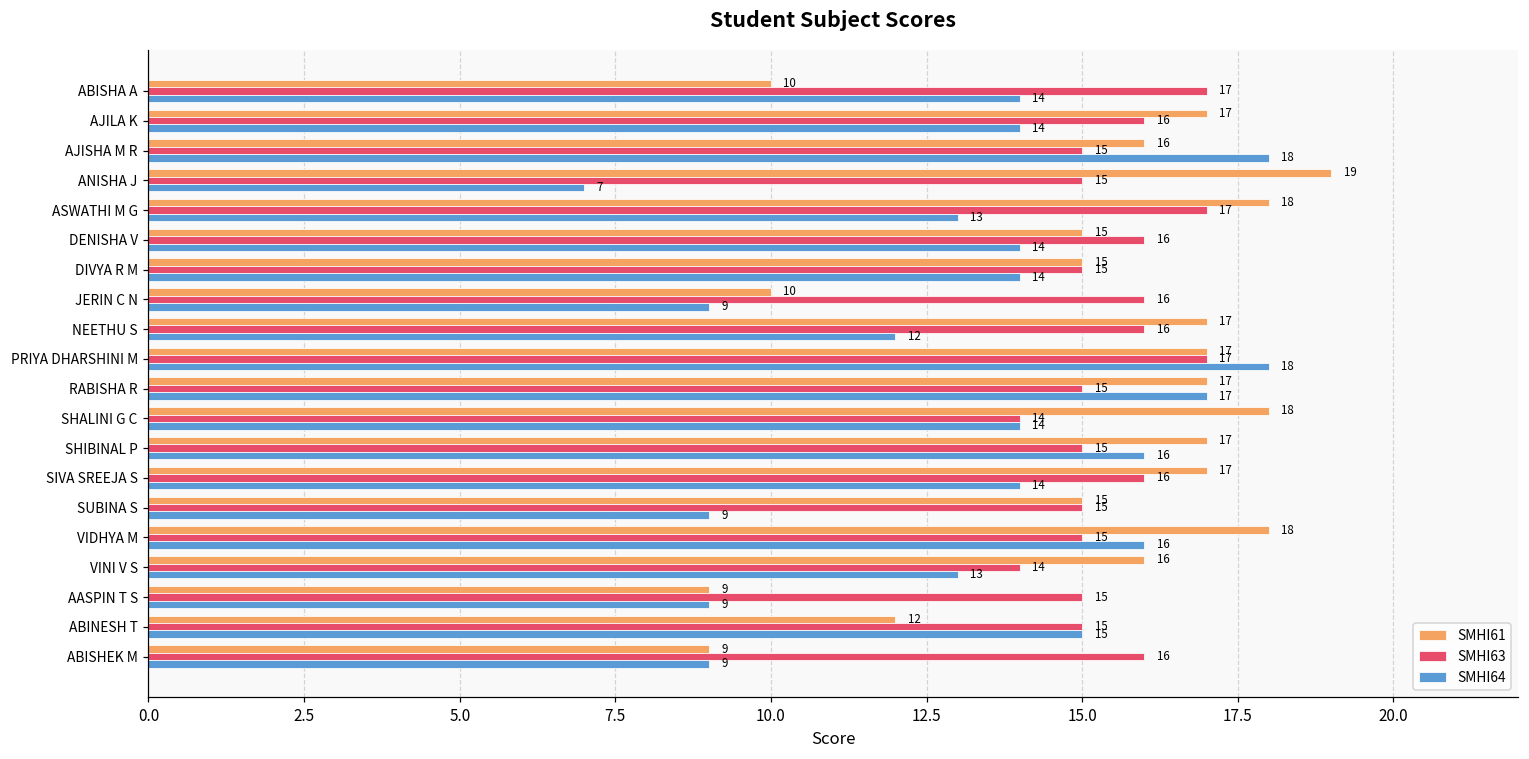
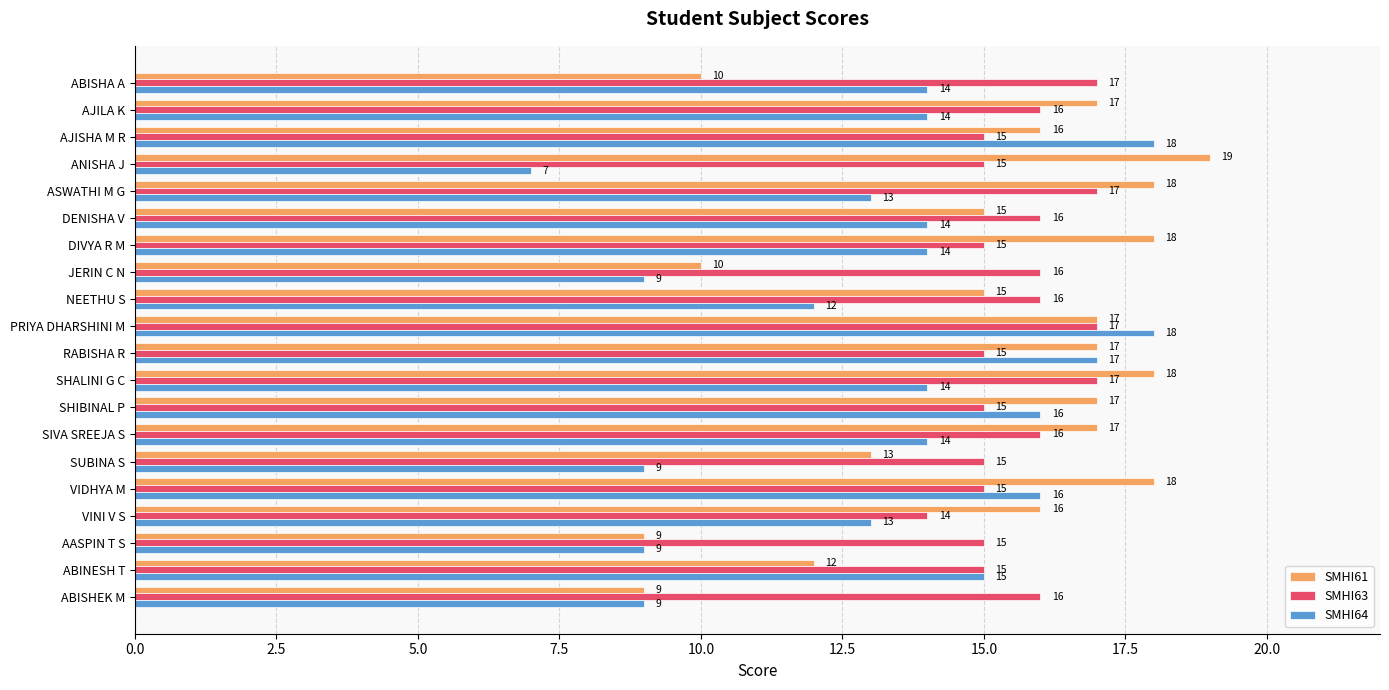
SMHI61, DIVYA R M: 15 -> 18
SMHI61, NEETHU S: 17 -> 15
SMHI63, SHALINI G C: 14 -> 17
SMHI61, SUBINA S: 15 -> 13
